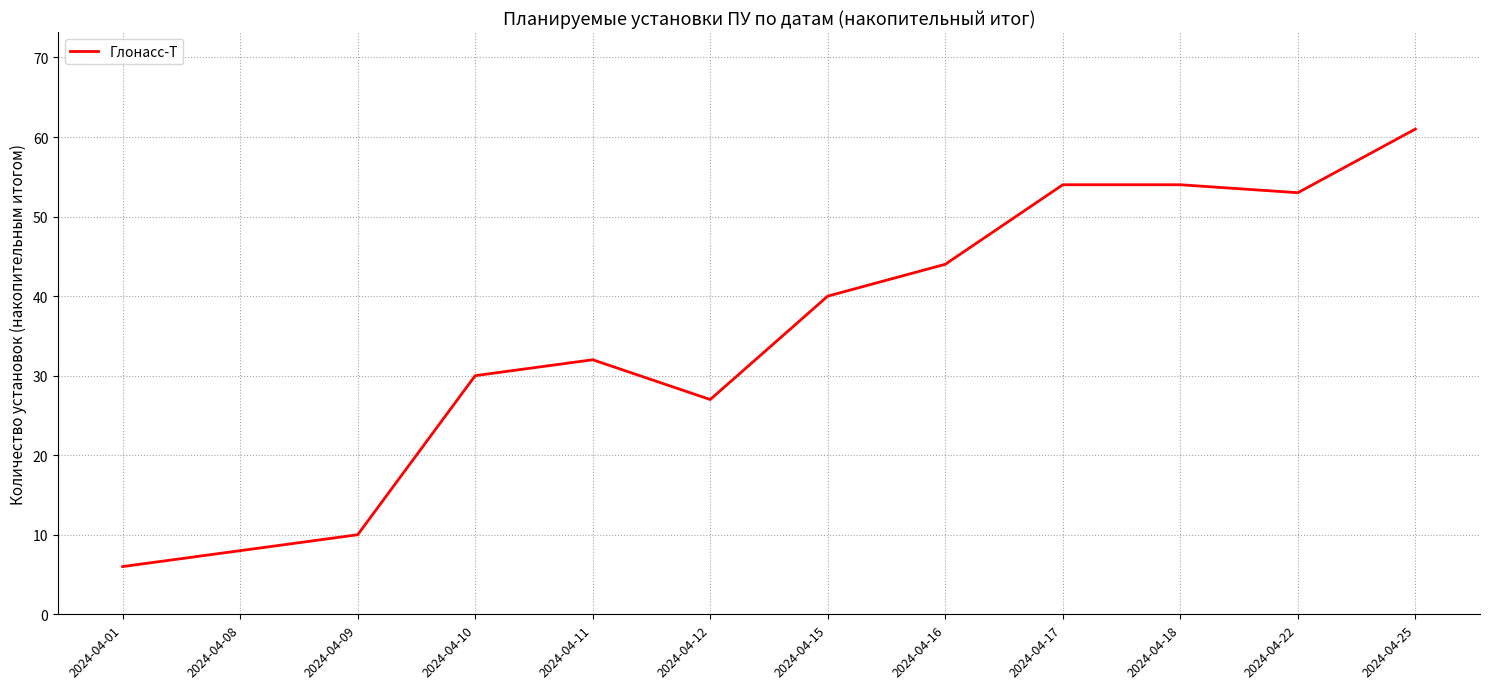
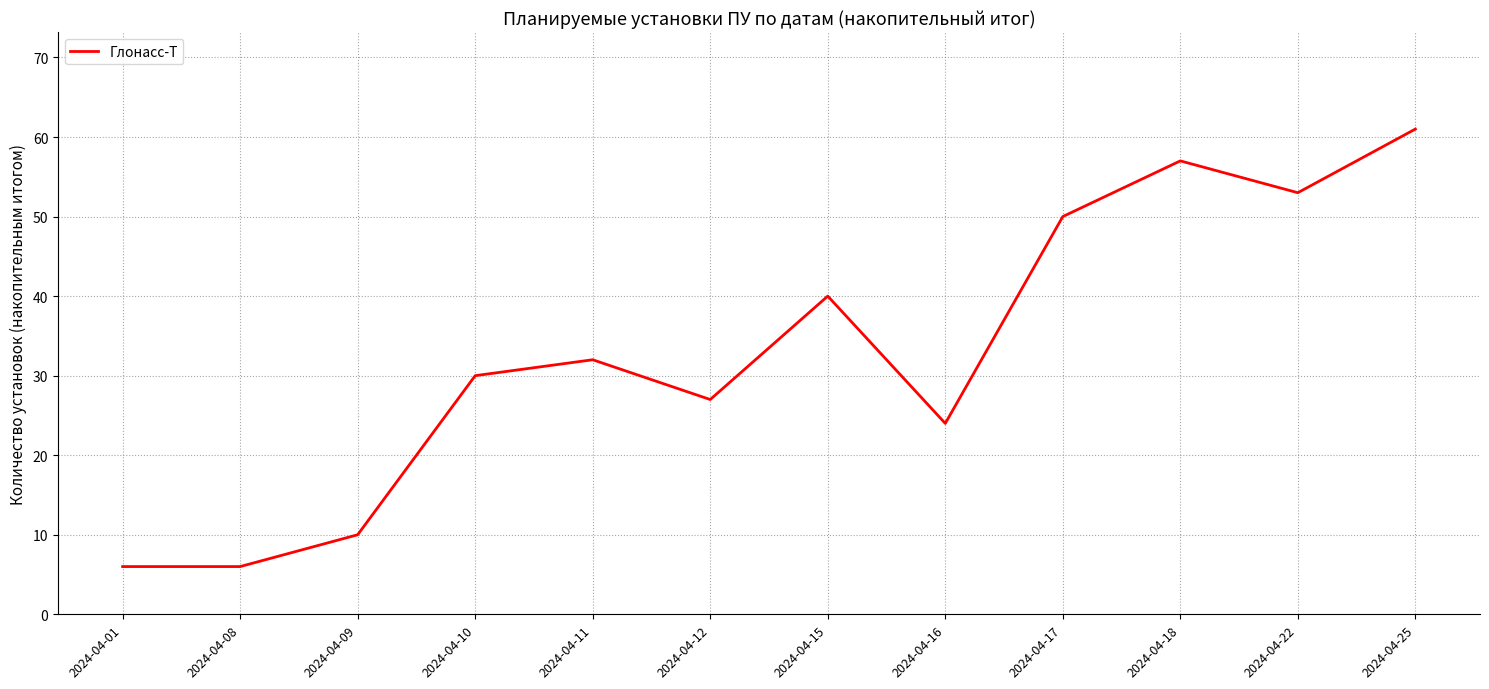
2024-04-08: 8 -> 6
2024-04-16: 44 -> 24
2024-04-17: 54 -> 50
2024-04-18: 54 -> 57
